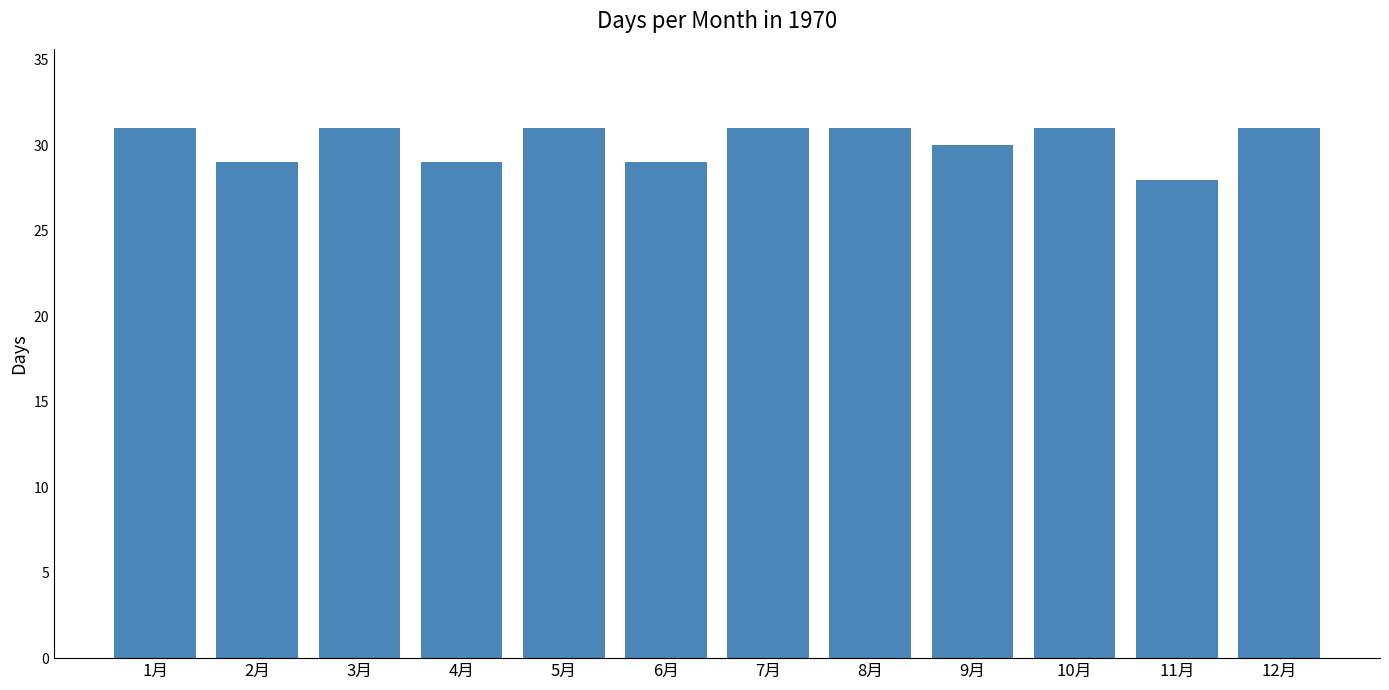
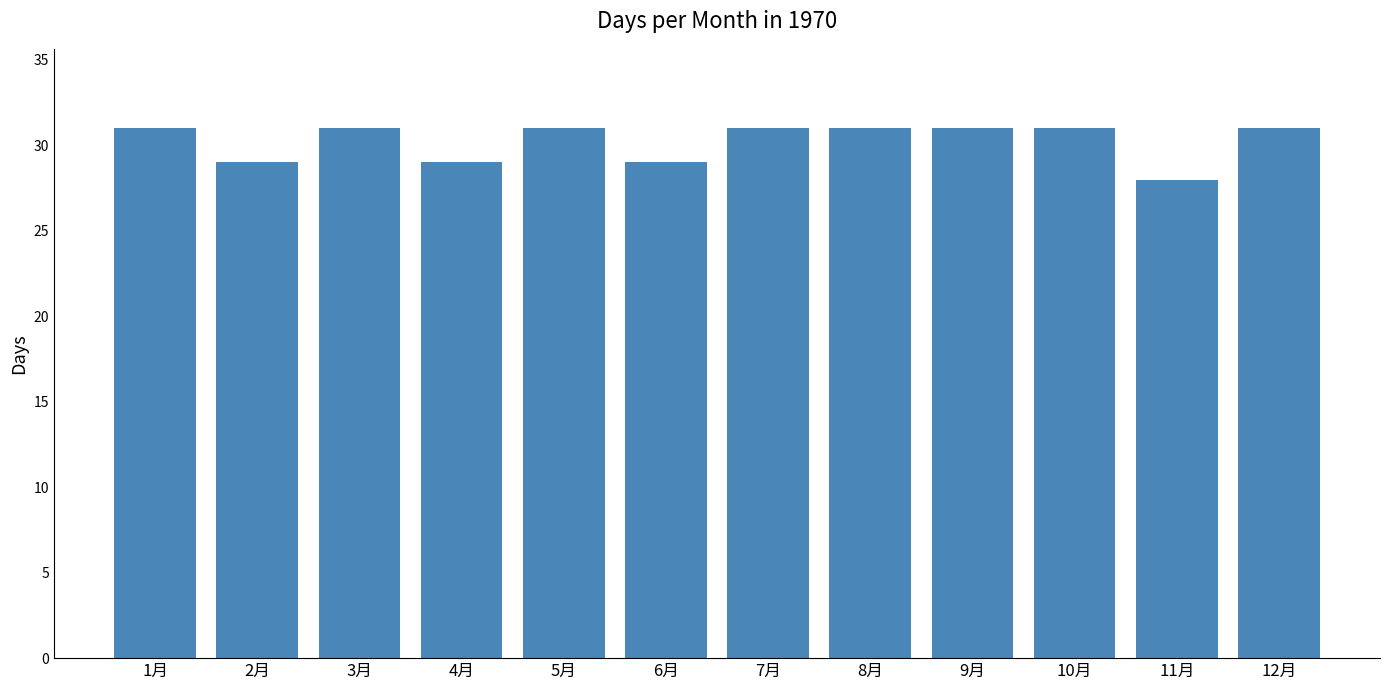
9月: 30 -> 31
